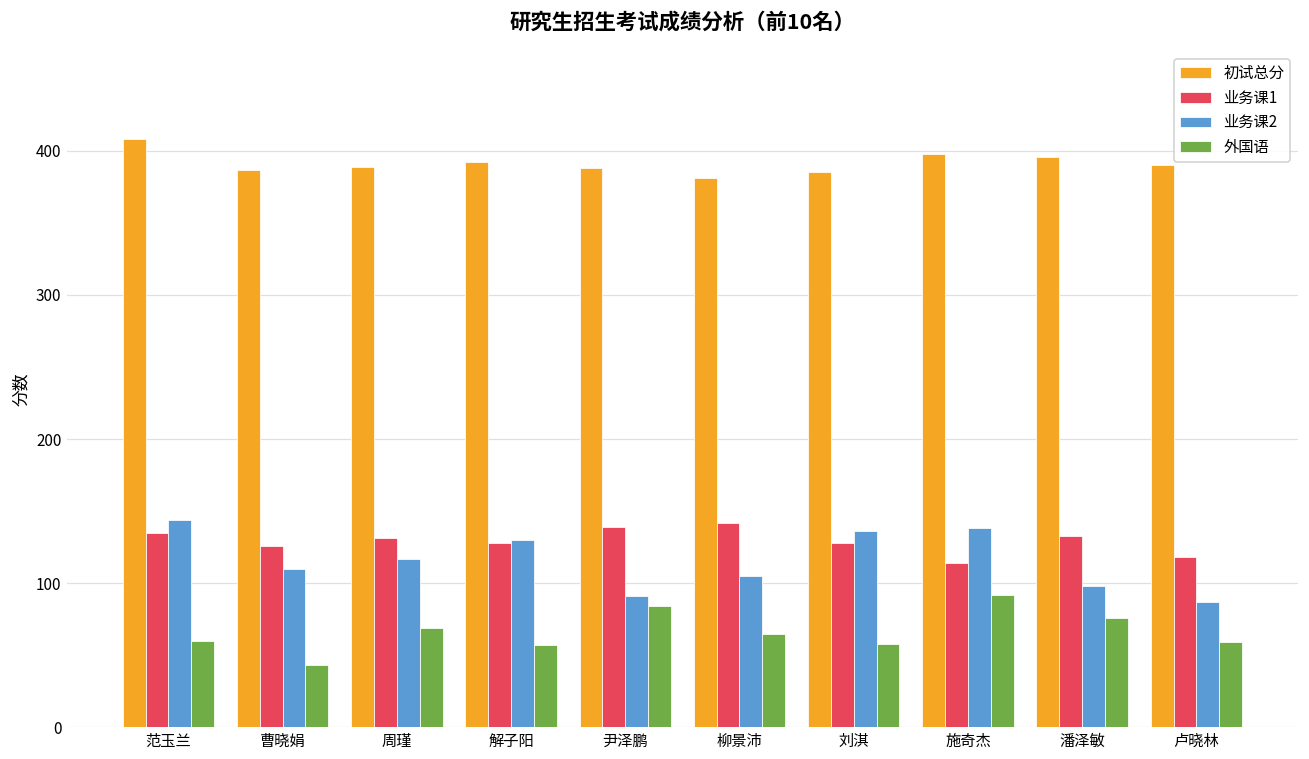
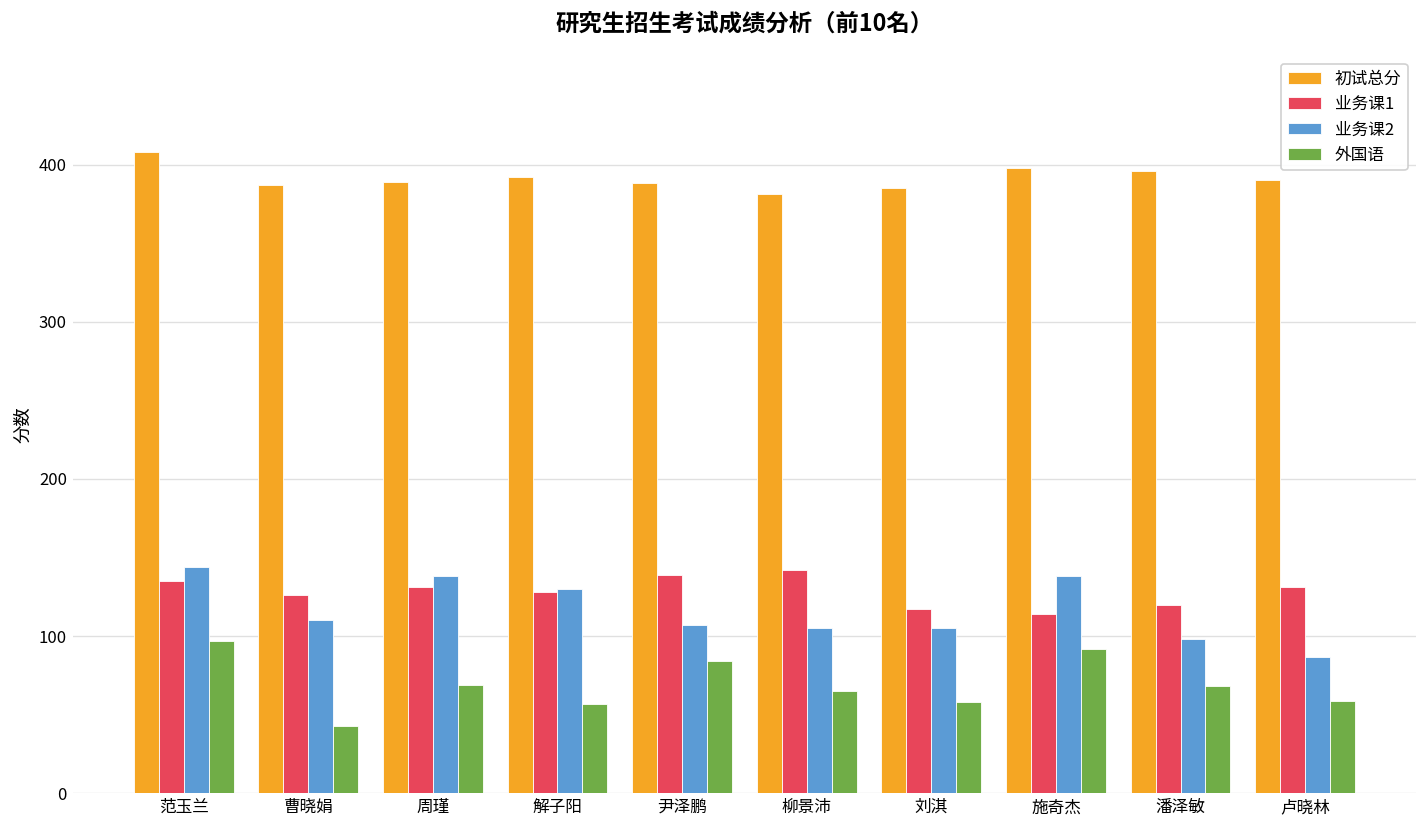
外国语, 范玉兰: 60 -> 97
业务课2, 周瑾: 117 -> 138
业务课2, 尹泽鹏: 91 -> 107
业务课1, 刘淇: 128 -> 117
业务课2, 刘淇: 136 -> 105
业务课1, 潘泽敏: 133 -> 120
外国语, 潘泽敏: 76 -> 68
业务课1, 卢晓林: 118 -> 131
